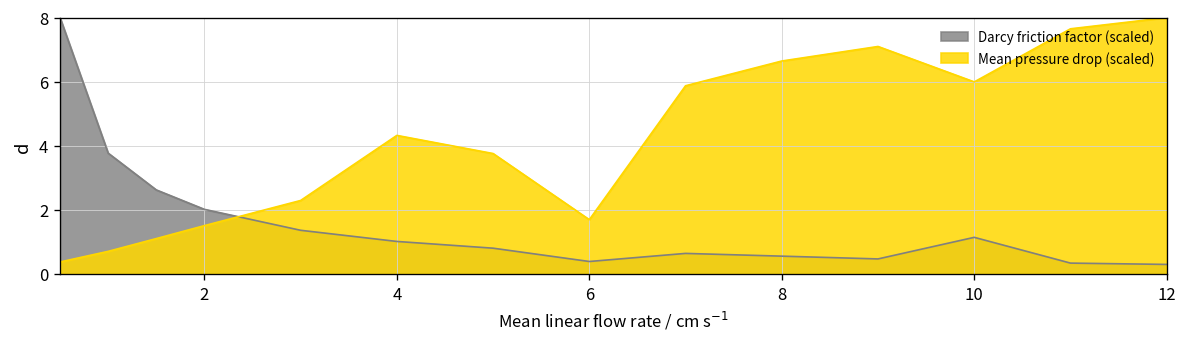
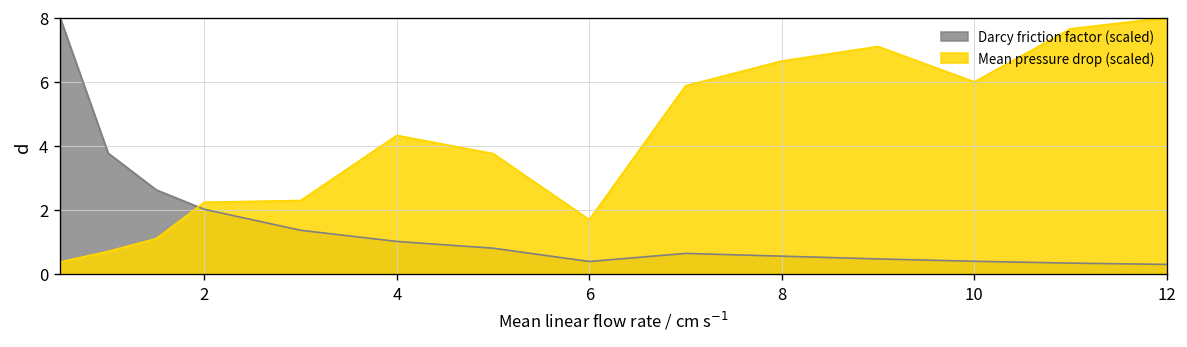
Mean pressure drop (scaled), 2: 1.5 -> 2.2
Darcy friction factor (scaled), 10: 1.1 -> 0.4
